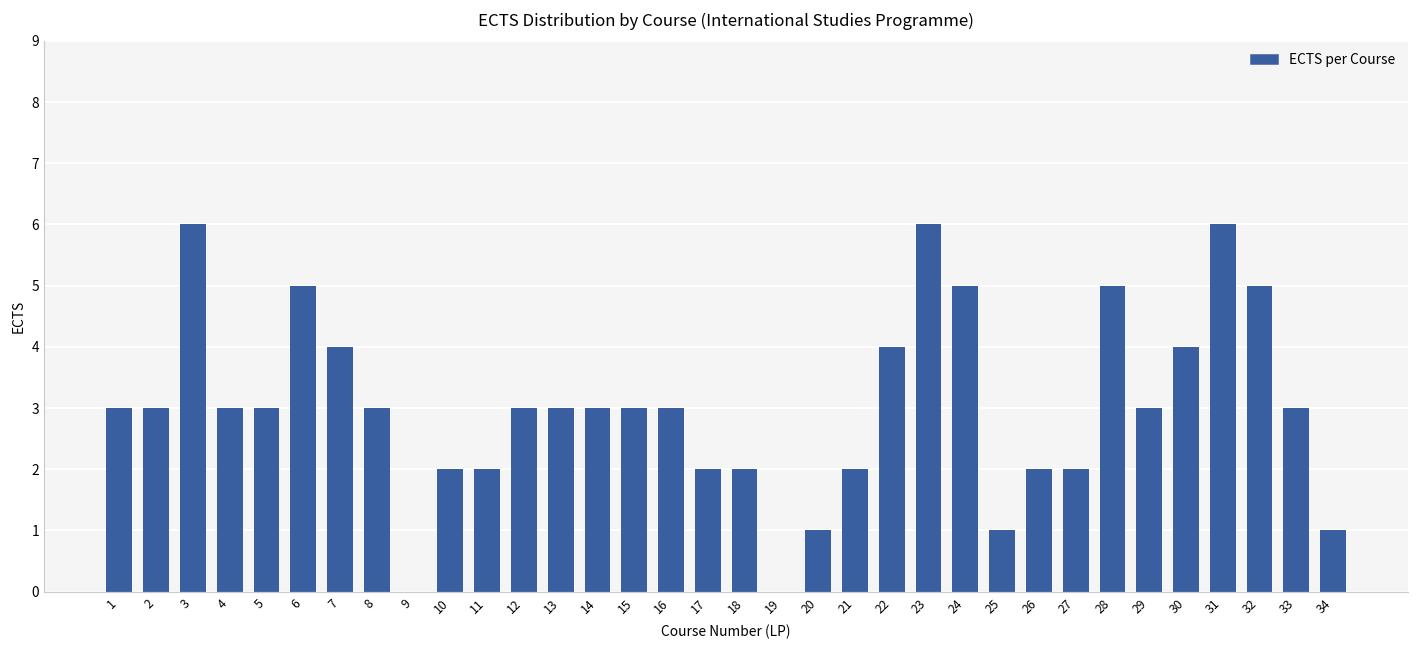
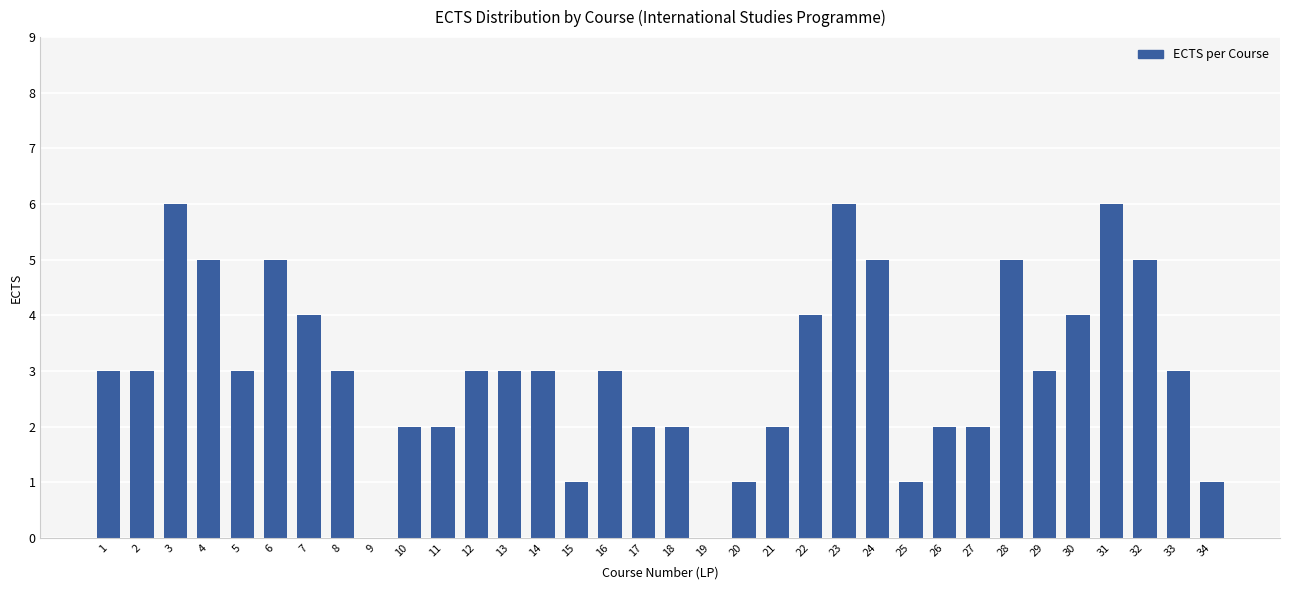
4: 3 -> 5
15: 3 -> 1
